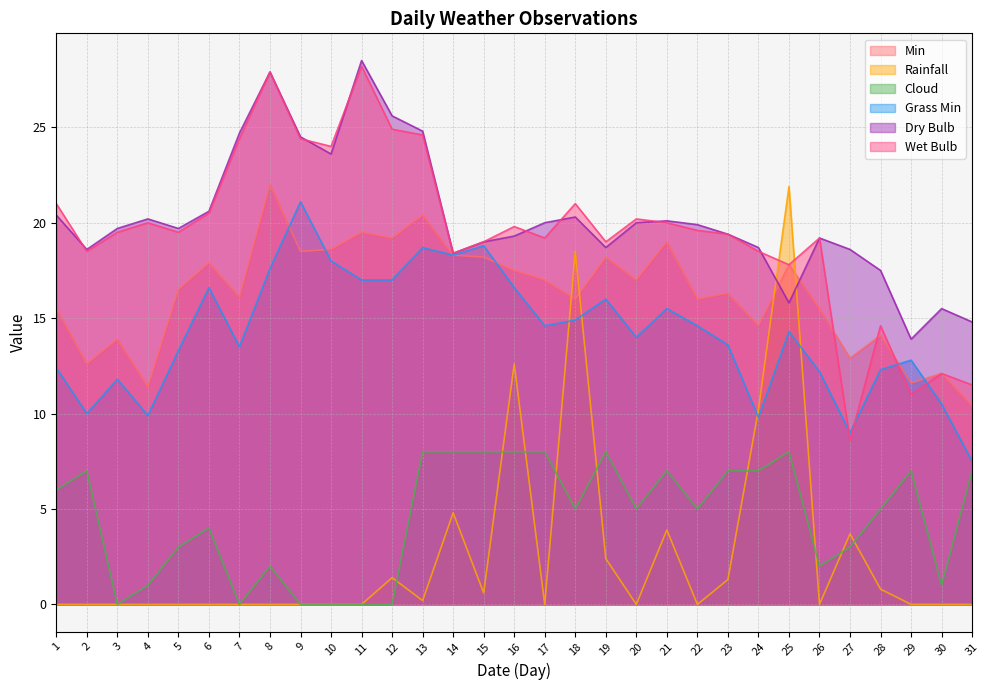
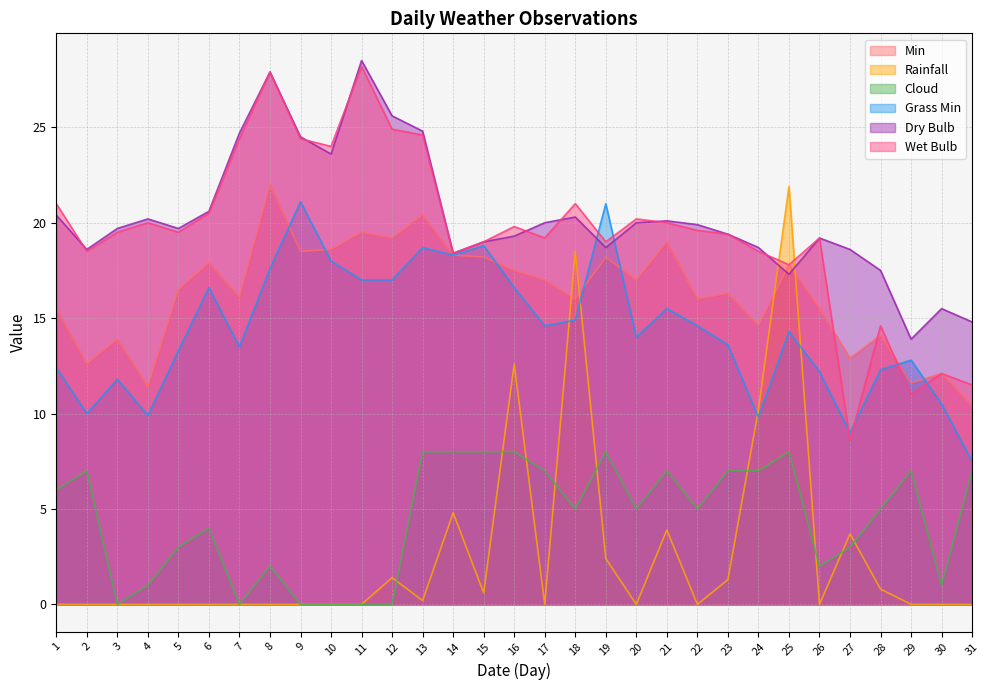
Cloud, 17: 8 -> 7
Grass Min, 19: 16 -> 21
Dry Bulb, 25: 15.8 -> 17.3
